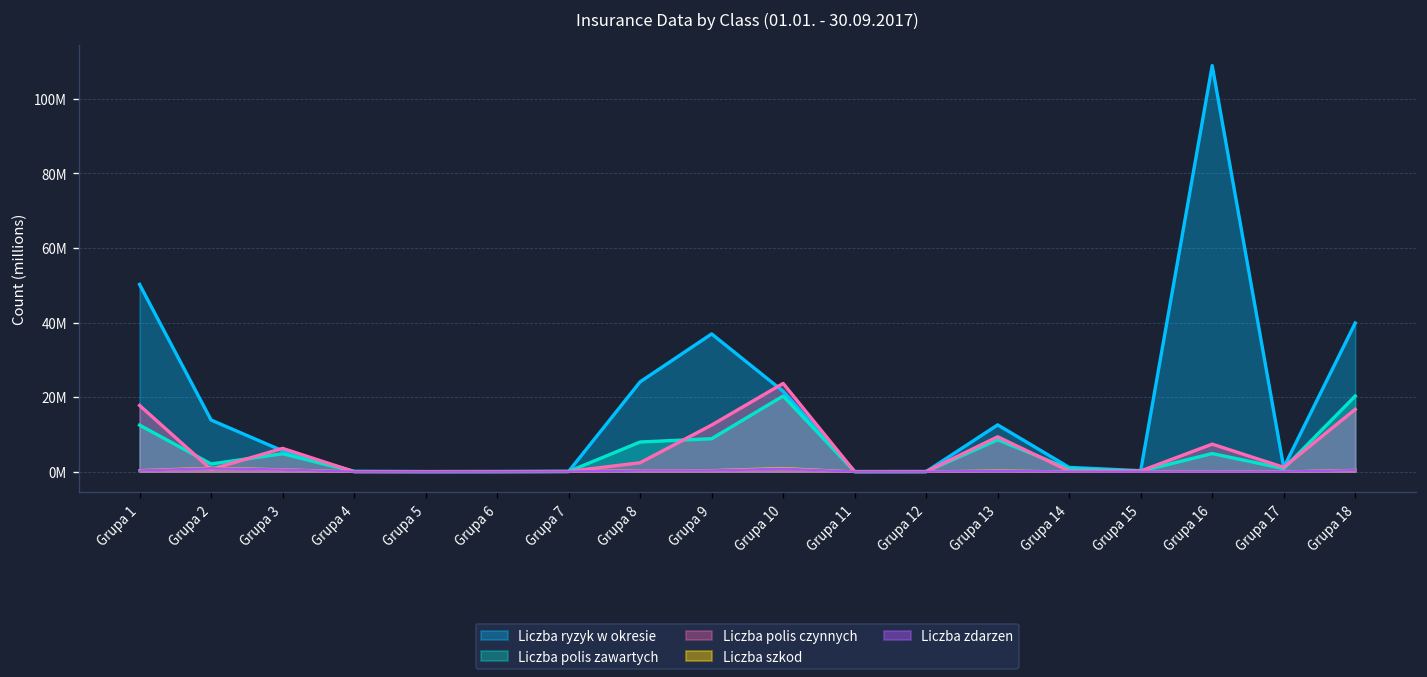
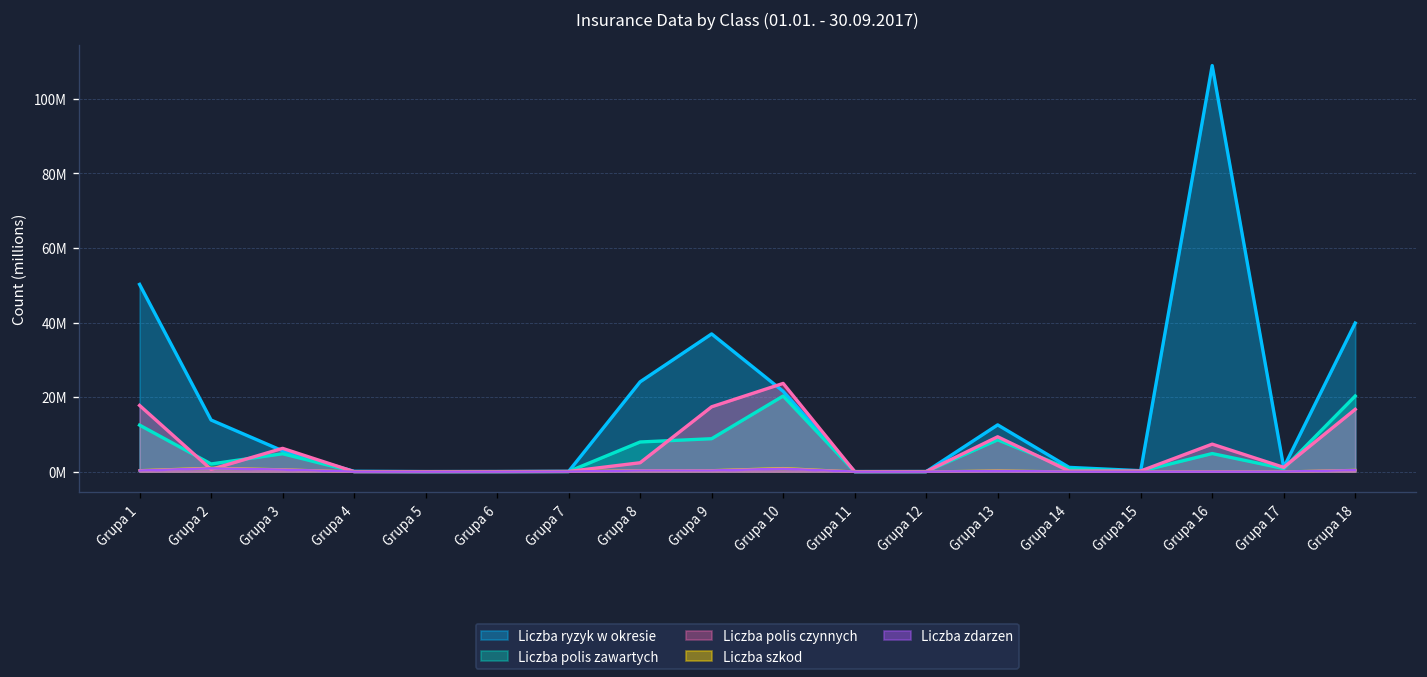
Liczba polis czynnych, Grupa 9: 12000000 -> 17000000
